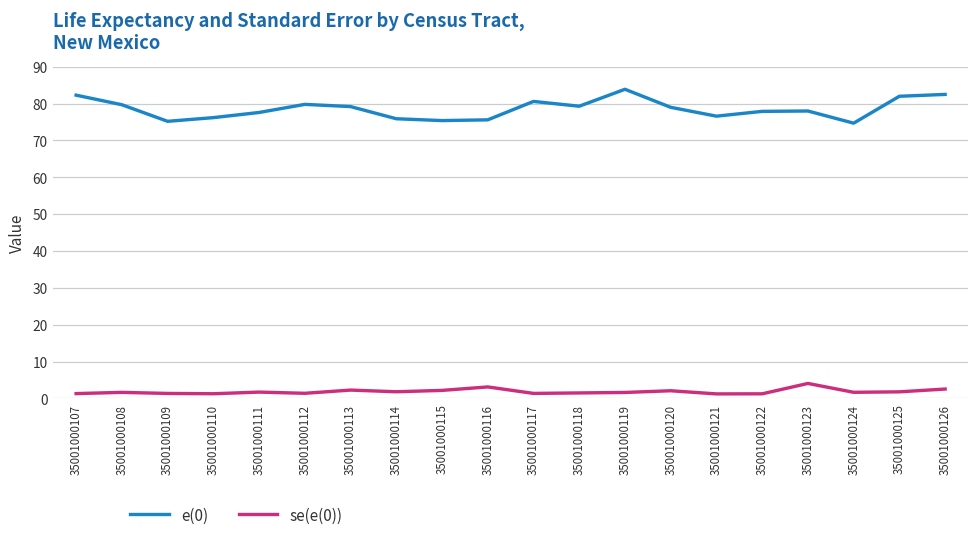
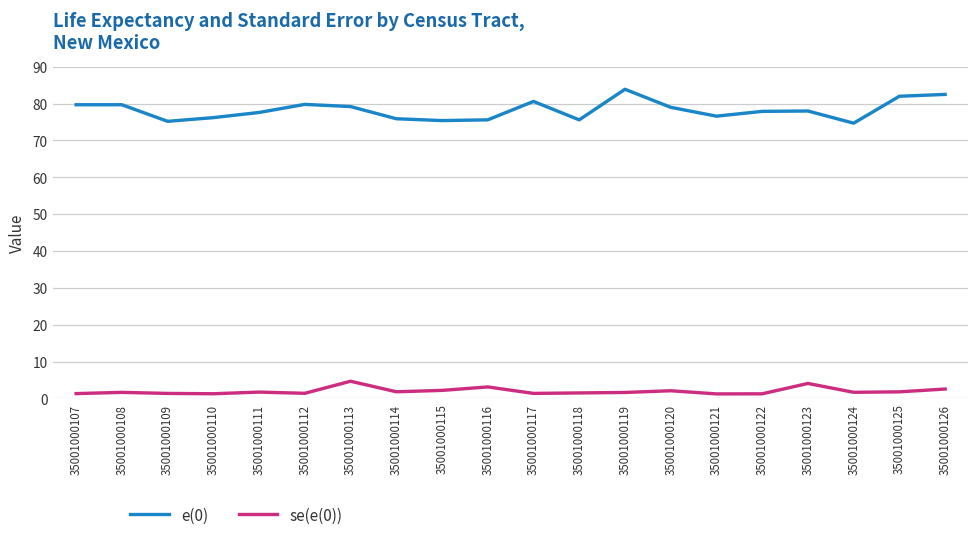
e(0), 35001000107: 82 -> 80
se(e(0)), 35001000113: 2 -> 5
e(0), 35001000118: 79 -> 76
